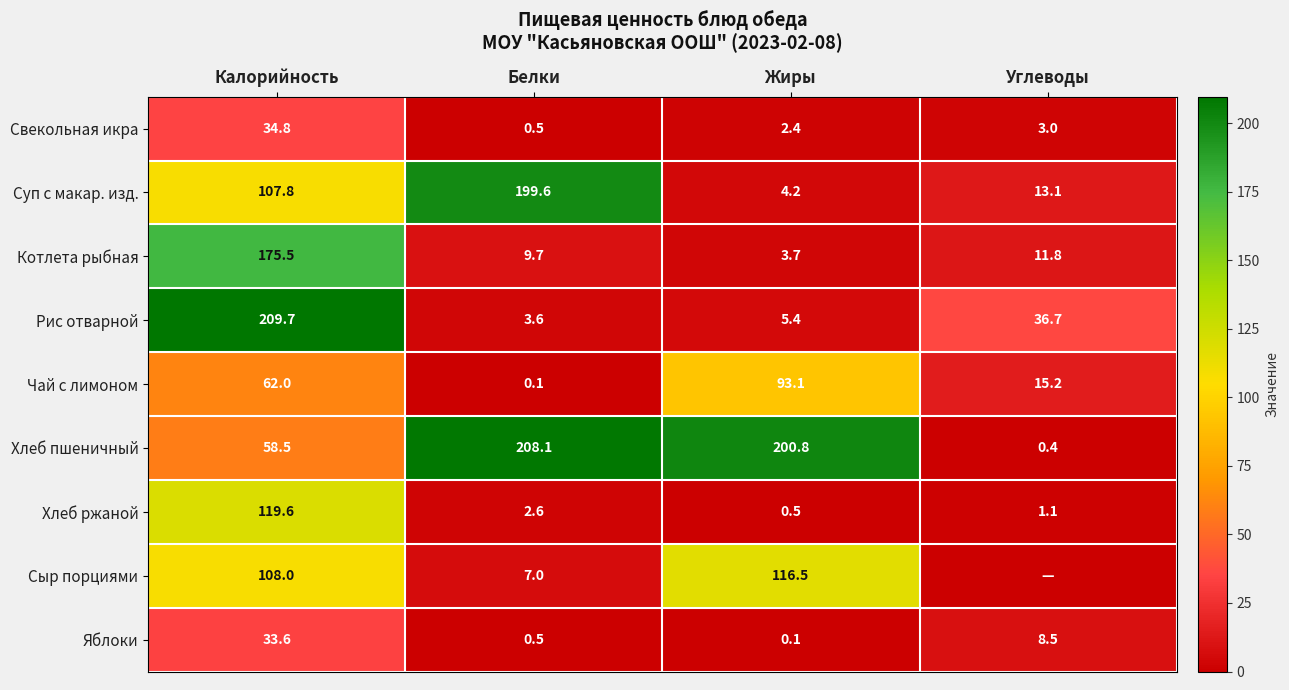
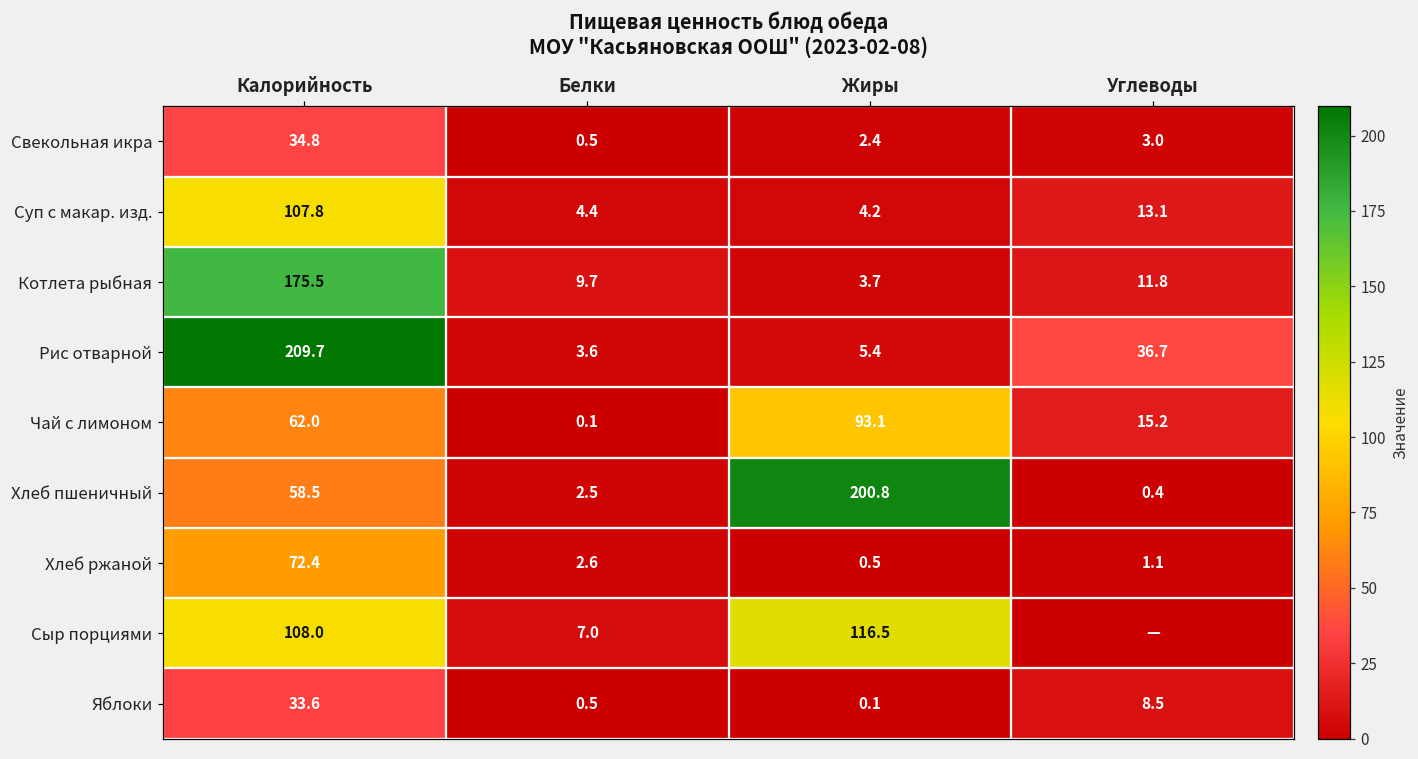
Суп с макар. изд., Белки: 199.6 -> 4.4
Хлеб пшеничный, Белки: 208.1 -> 2.5
Хлеб ржаной, Калорийность: 119.6 -> 72.4
